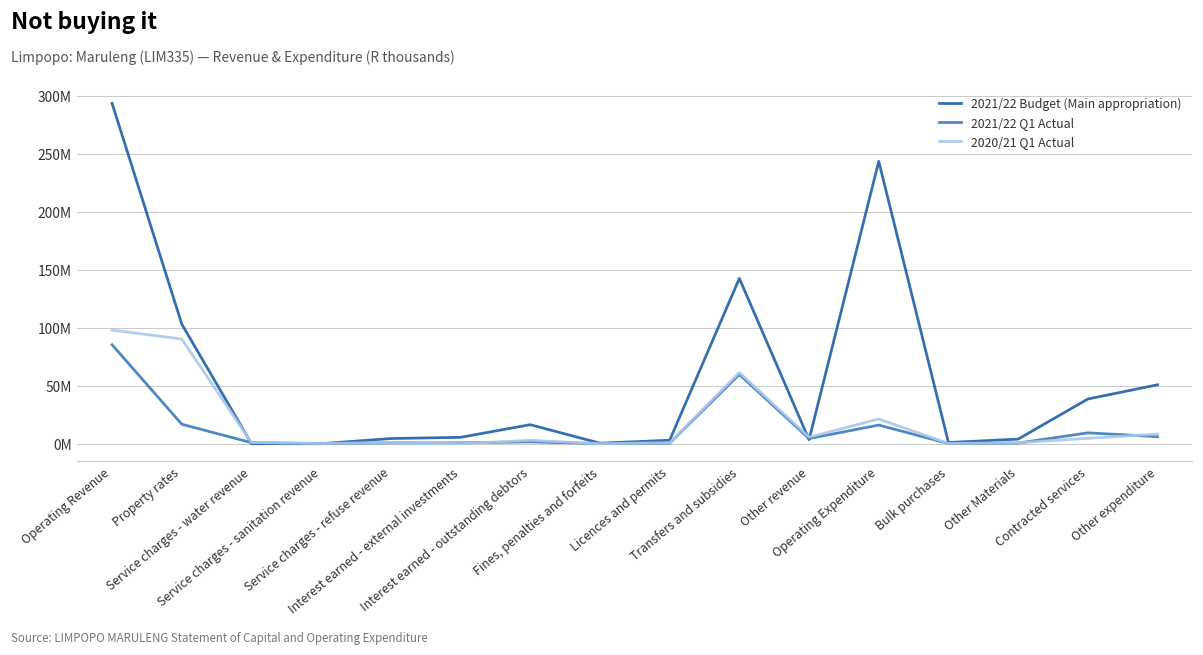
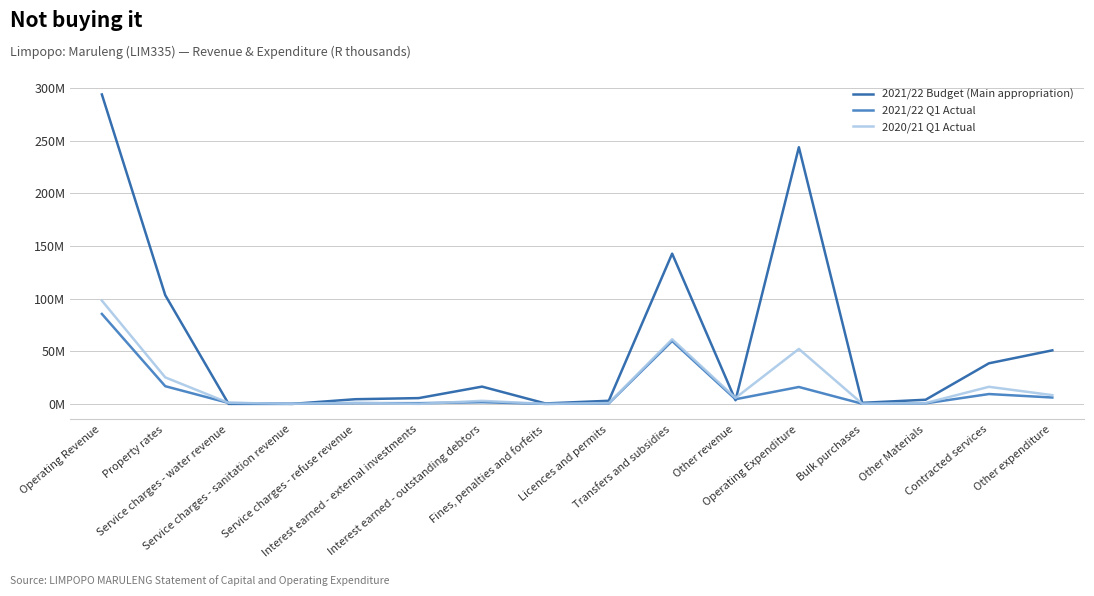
2020/21 Q1 Actual, Property rates: 90000000 -> 25000000
2020/21 Q1 Actual, Operating Expenditure: 21000000 -> 52000000
2020/21 Q1 Actual, Contracted services: 5000000 -> 16000000
